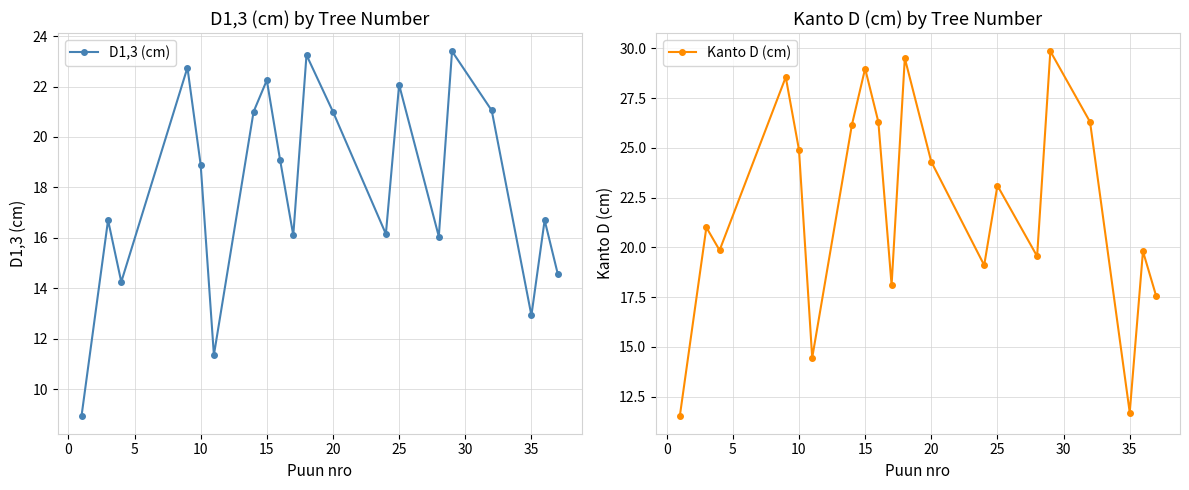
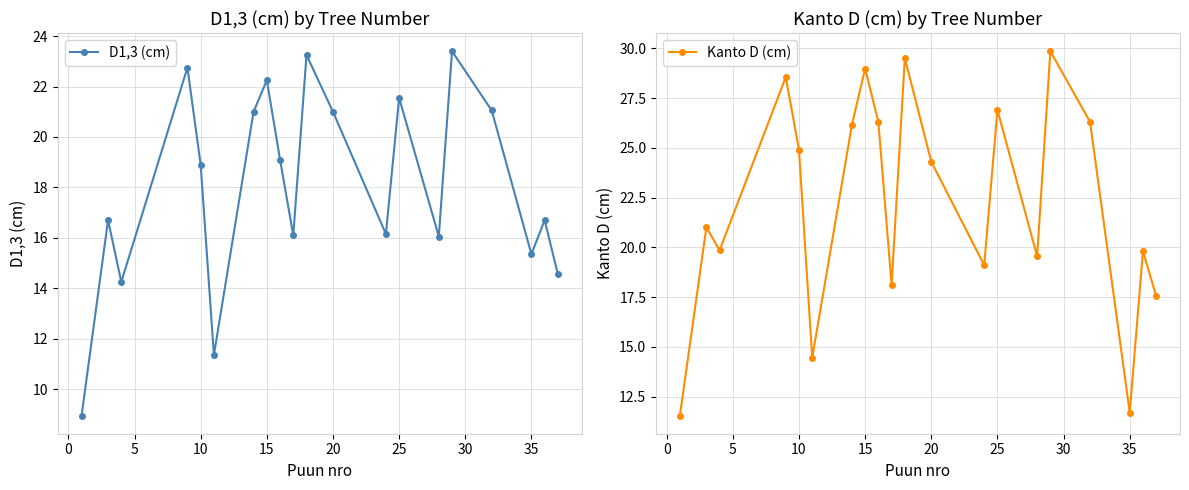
D1,3 (cm) by Tree Number, 25: 22.1 -> 21.6
D1,3 (cm) by Tree Number, 35: 12.9 -> 15.4
Kanto D (cm) by Tree Number, 25: 23.1 -> 26.9
